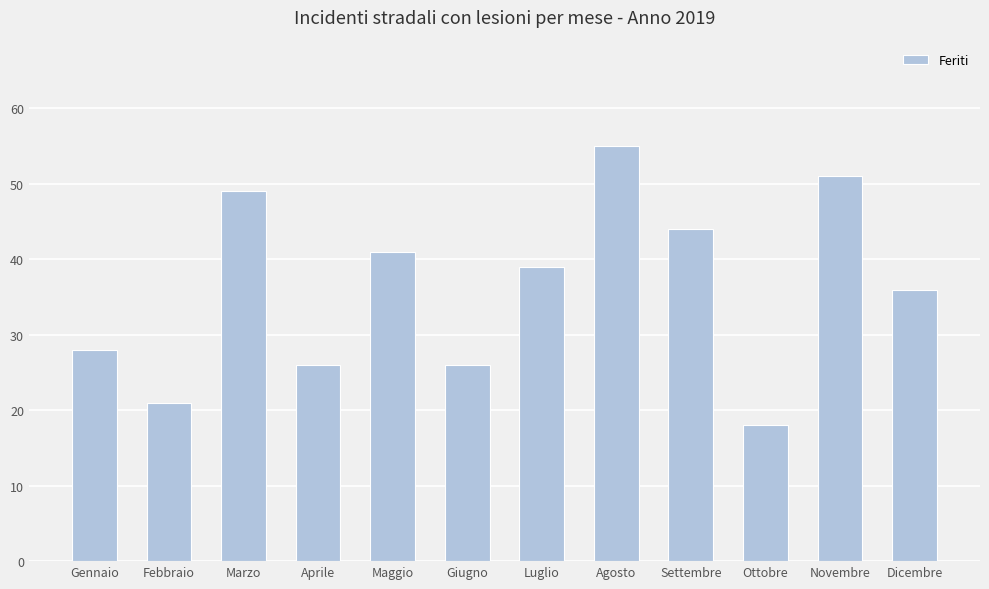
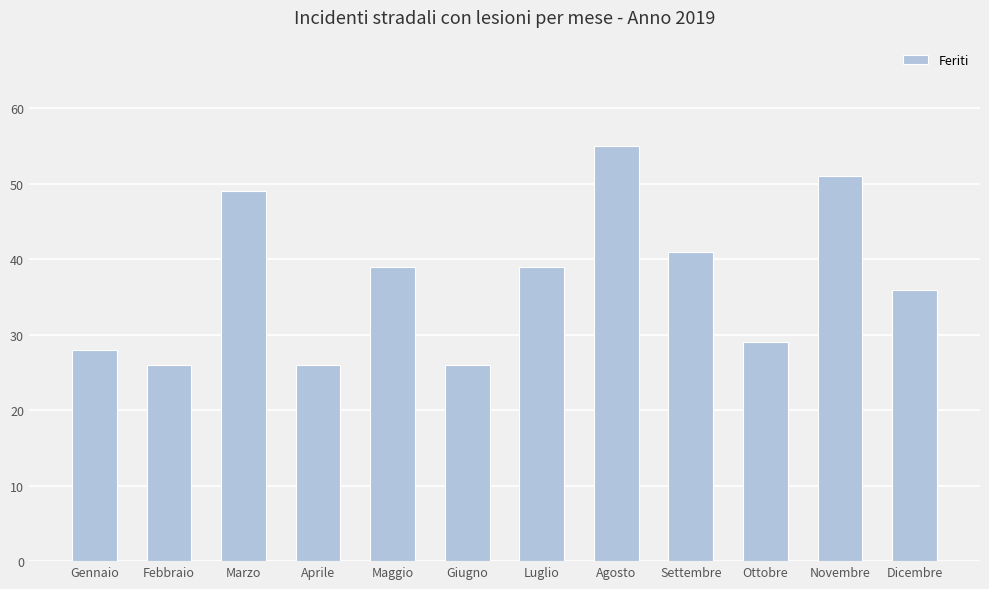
Febbraio: 21 -> 26
Maggio: 41 -> 39
Settembre: 44 -> 41
Ottobre: 18 -> 29
